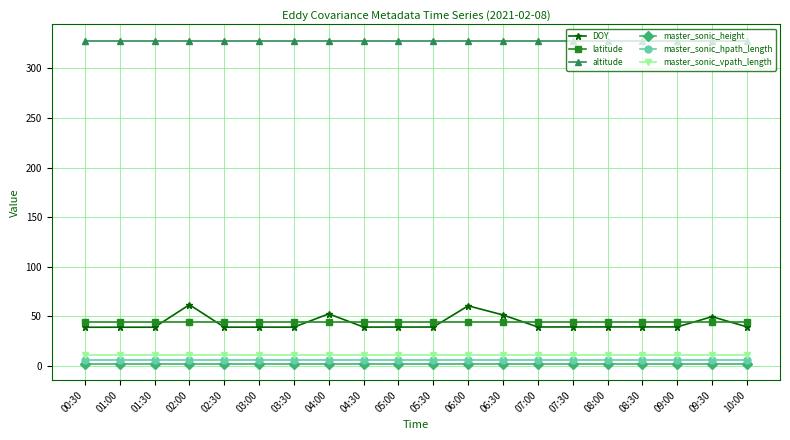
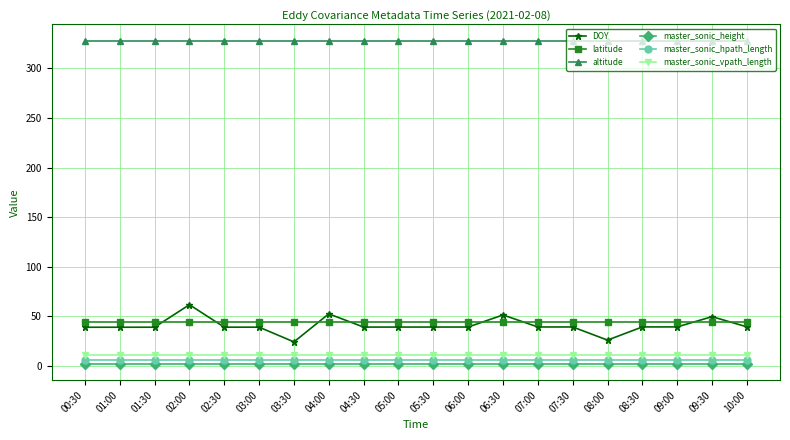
DOY, 03:30: 40 -> 20
DOY, 06:00: 60 -> 40
DOY, 08:00: 40 -> 30
